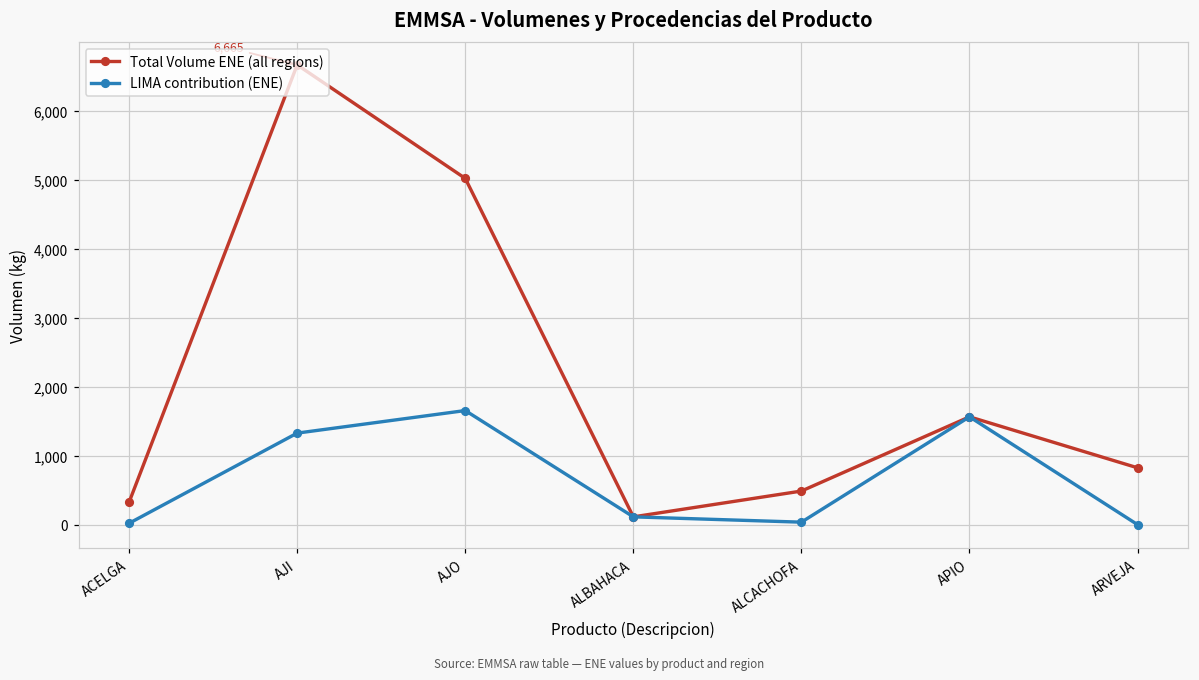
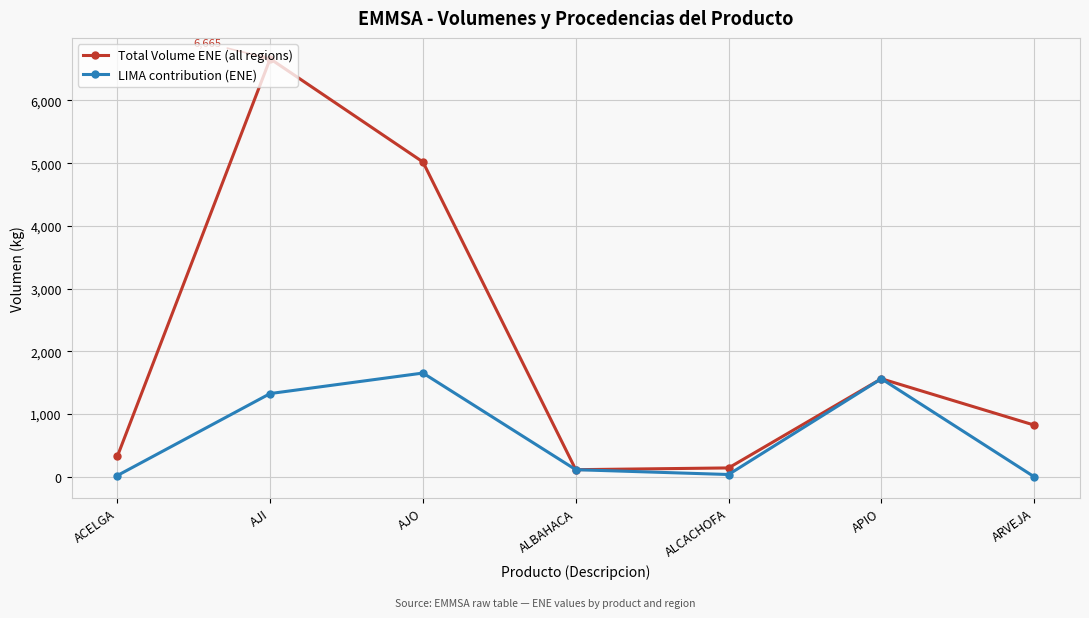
Total Volume ENE (all regions), ALCACHOFA: 500 -> 100
